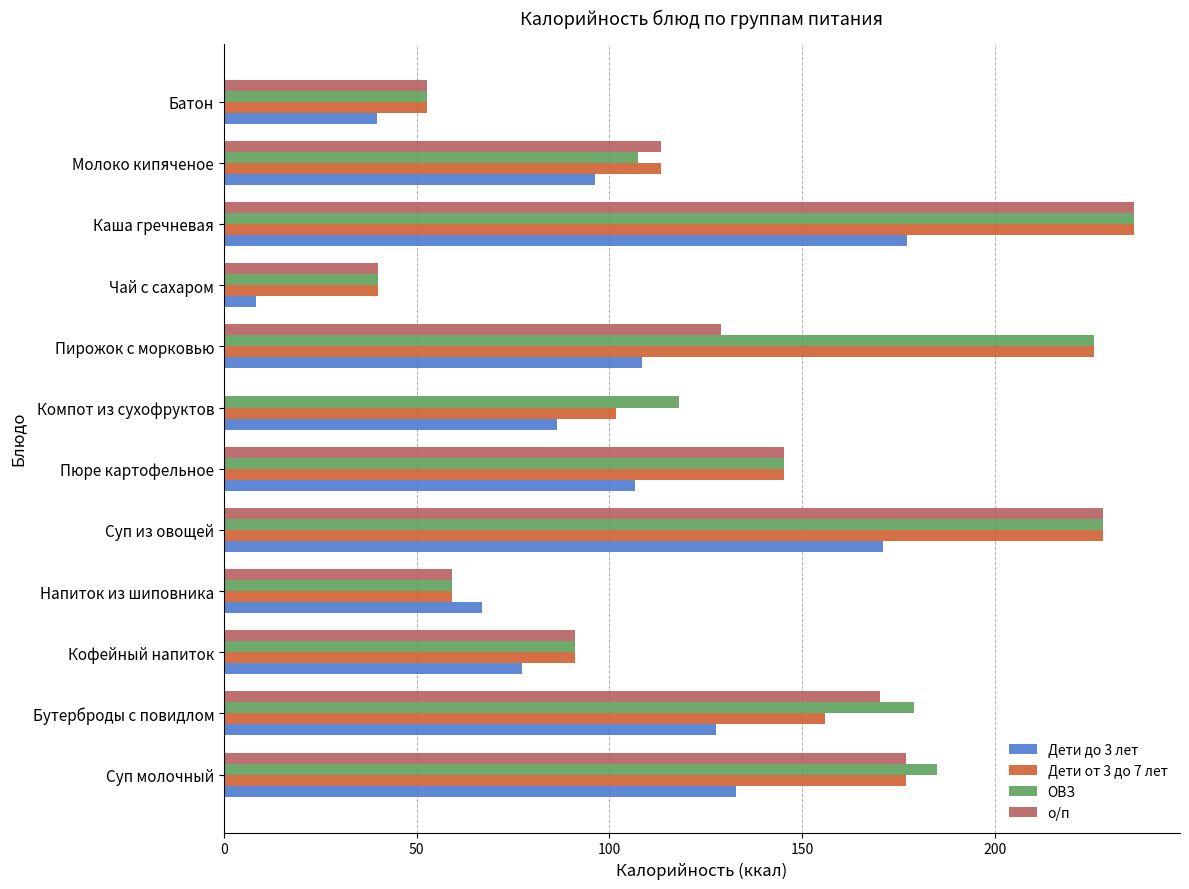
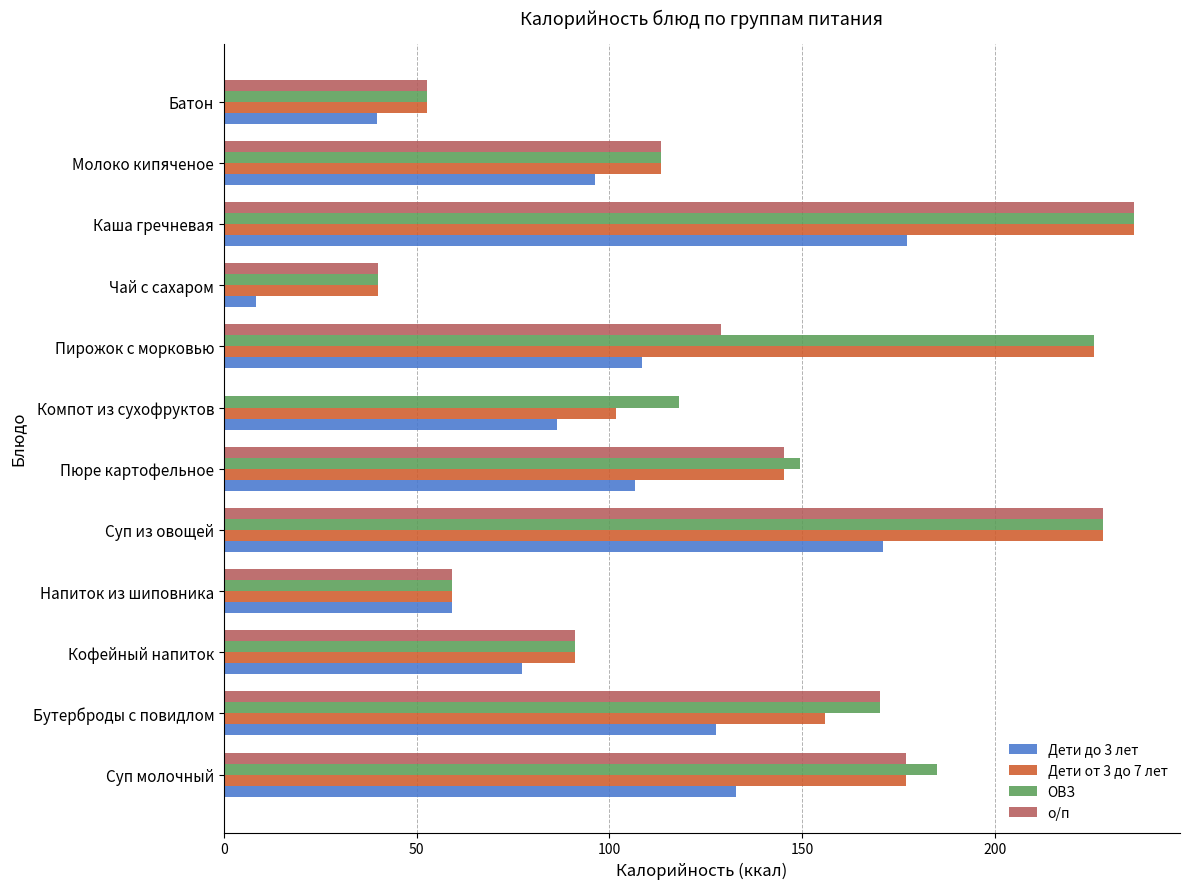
ОВЗ, Молоко кипяченое: 108 -> 113
ОВЗ, Пюре картофельное: 145 -> 149
Дети до 3 лет, Напиток из шиповника: 67 -> 59
ОВЗ, Бутерброды с повидлом: 179 -> 170
